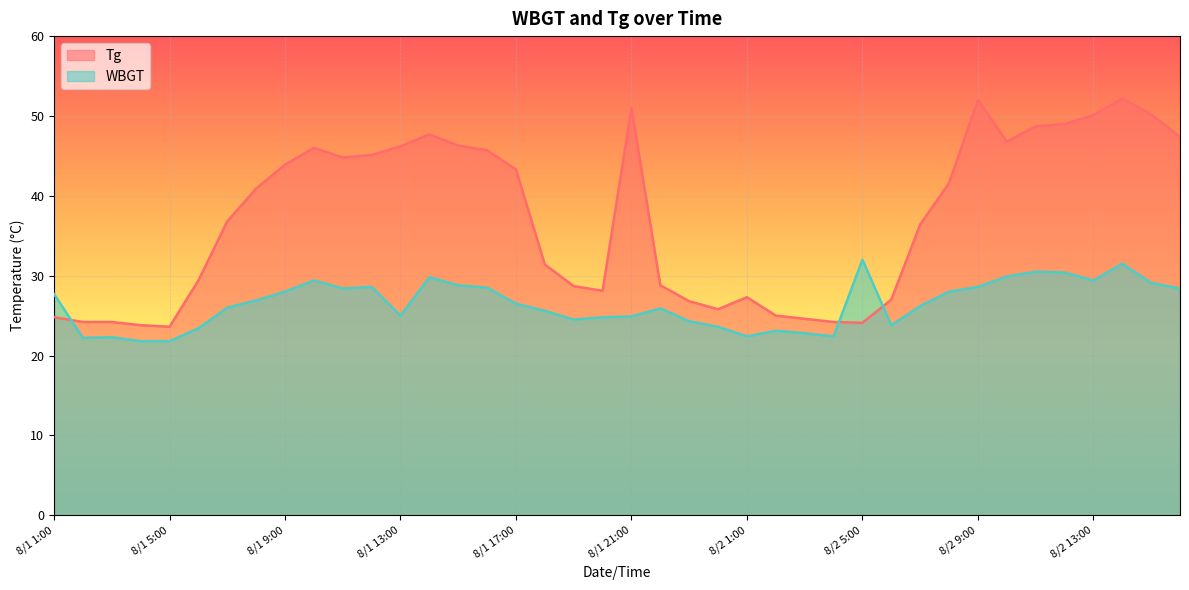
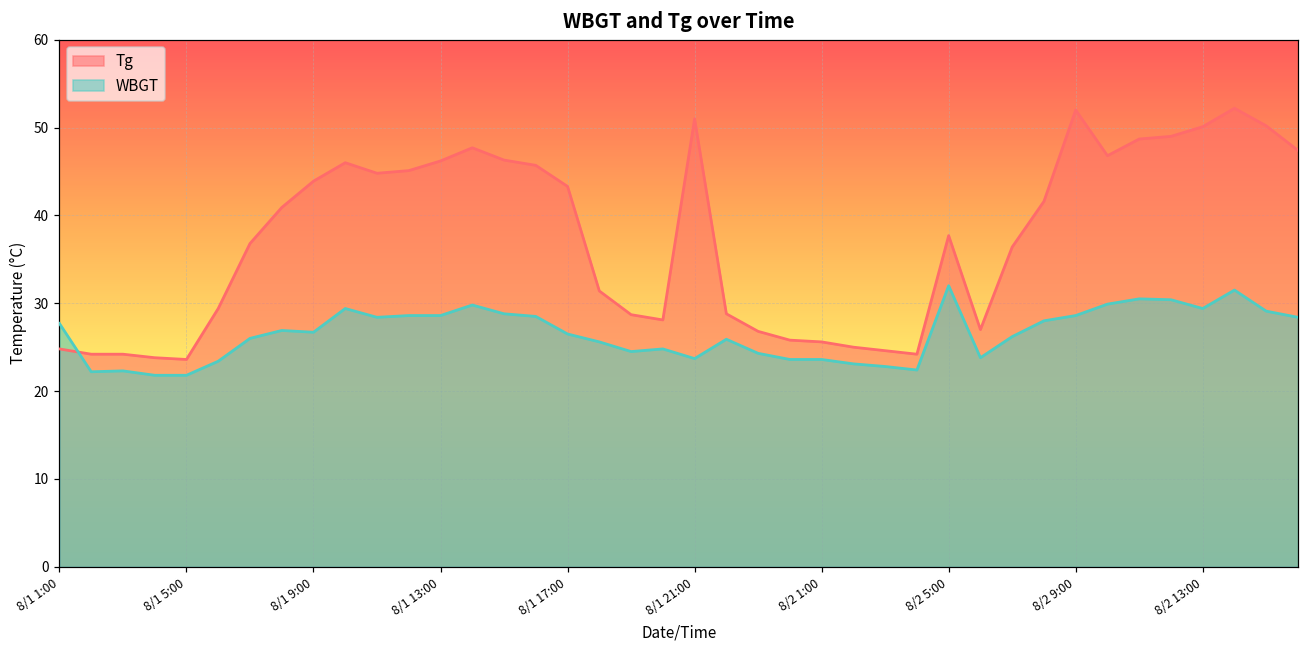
WBGT, 8/1 9:00: 28 -> 27
WBGT, 8/1 13:00: 25 -> 29
WBGT, 8/1 21:00: 25 -> 24
Tg, 8/2 1:00: 27 -> 26
WBGT, 8/2 1:00: 22 -> 24
Tg, 8/2 5:00: 24 -> 38
